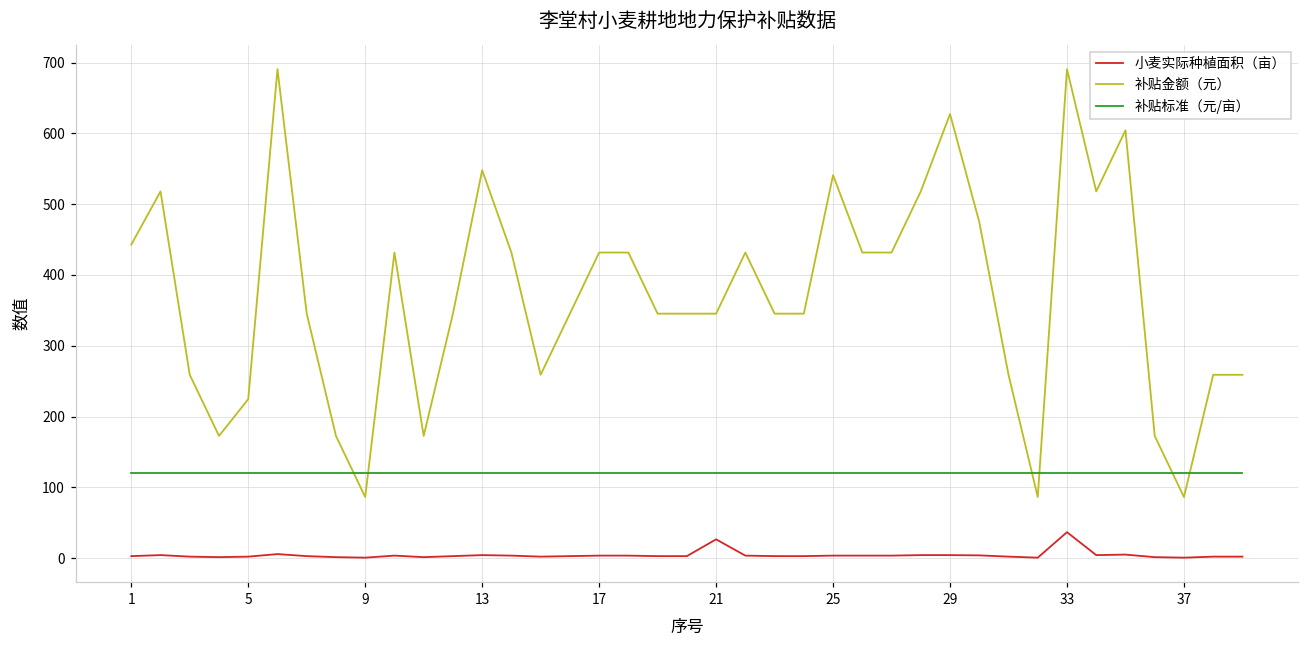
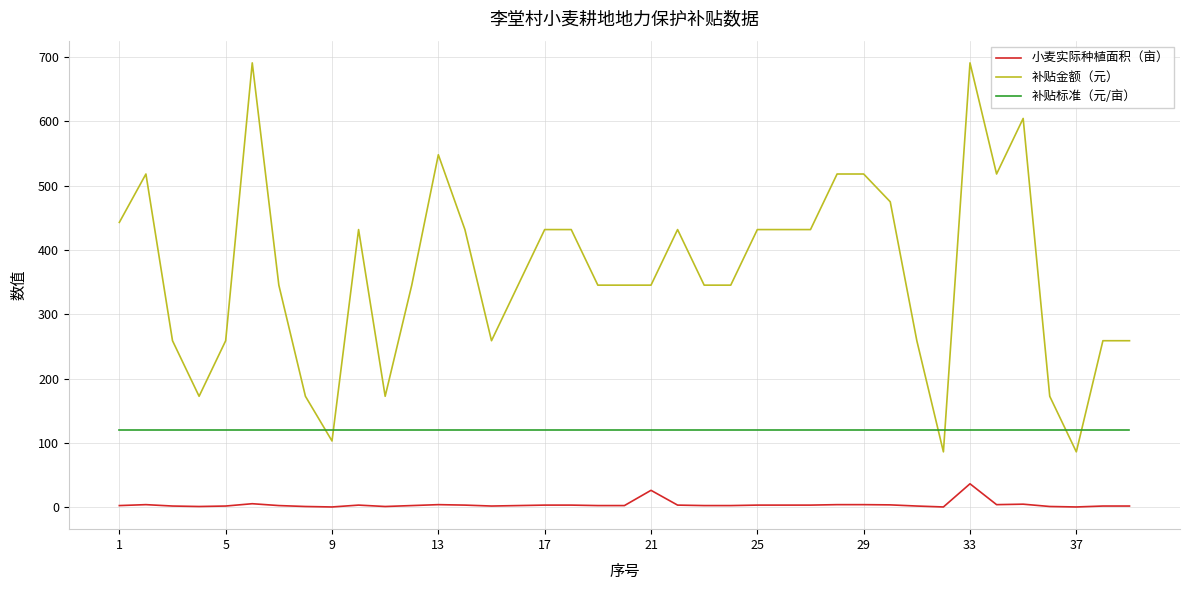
补贴金额（元）, 5: 220 -> 260
补贴金额（元）, 9: 90 -> 100
补贴金额（元）, 25: 540 -> 430
补贴金额（元）, 29: 630 -> 520
